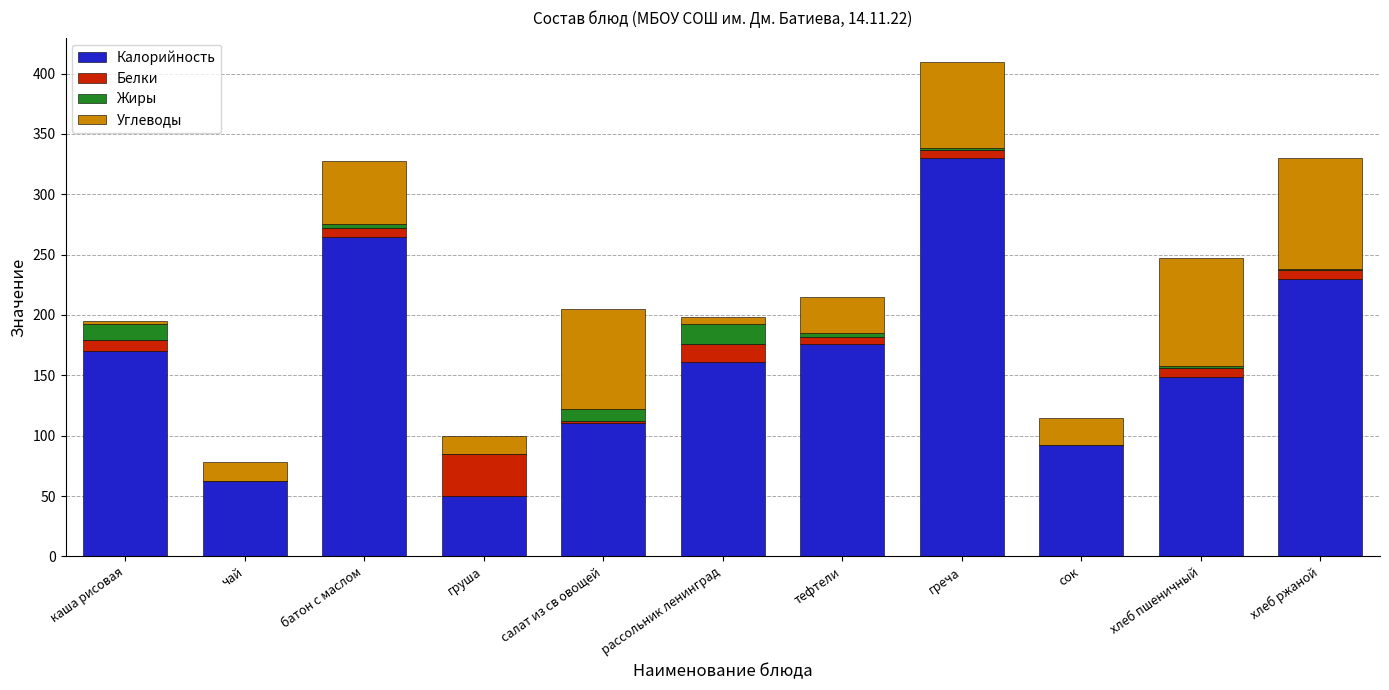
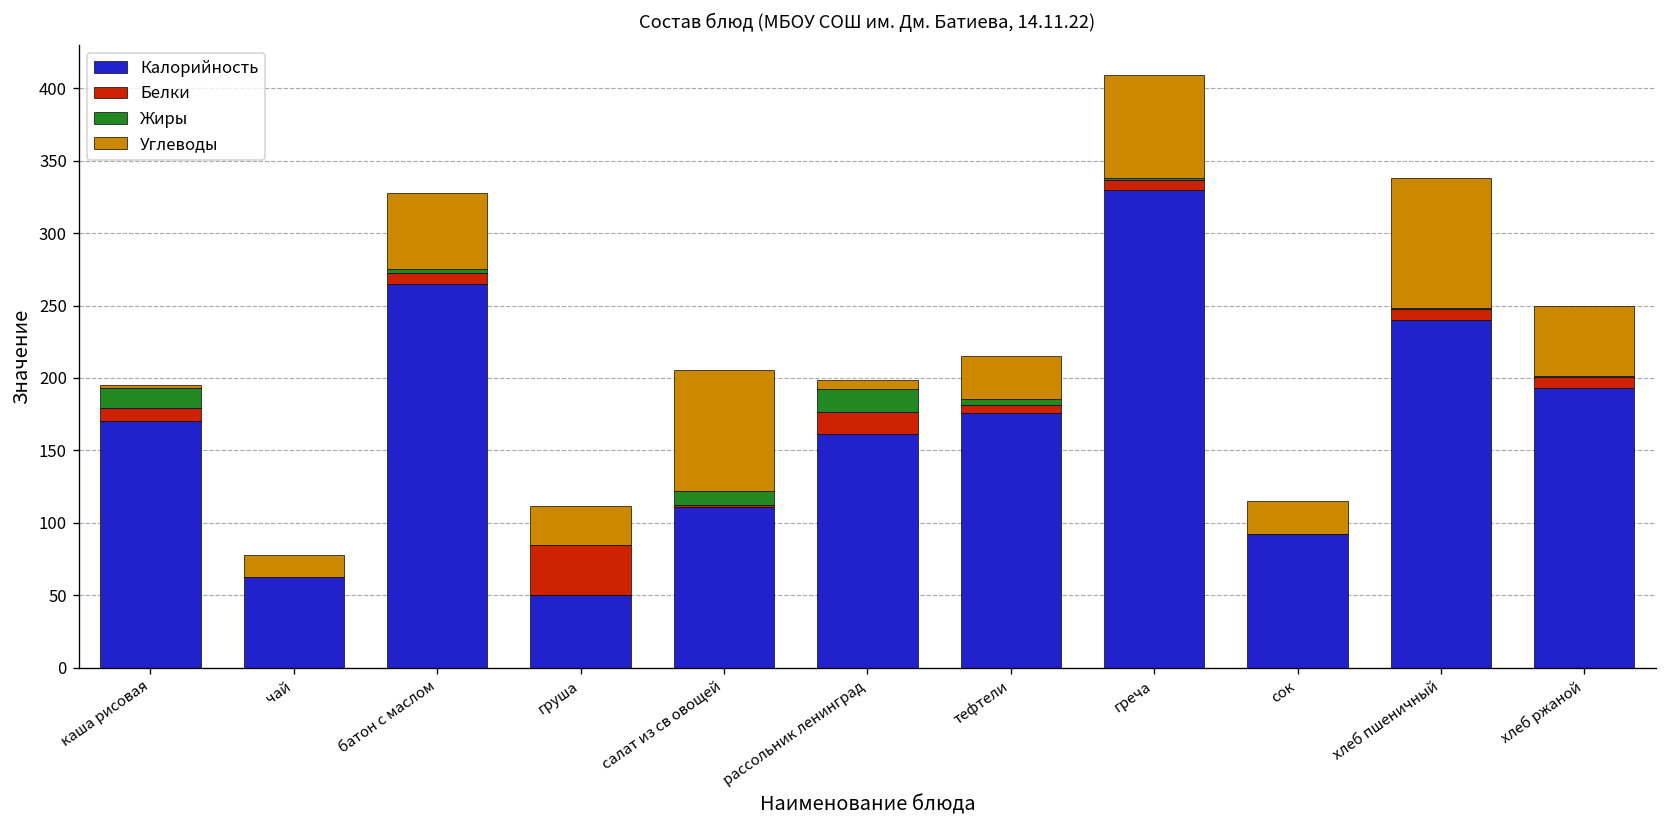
Углеводы, груша: 15 -> 27
Калорийность, хлеб пшеничный: 149 -> 240
Калорийность, хлеб ржаной: 230 -> 193
Углеводы, хлеб ржаной: 92 -> 48
